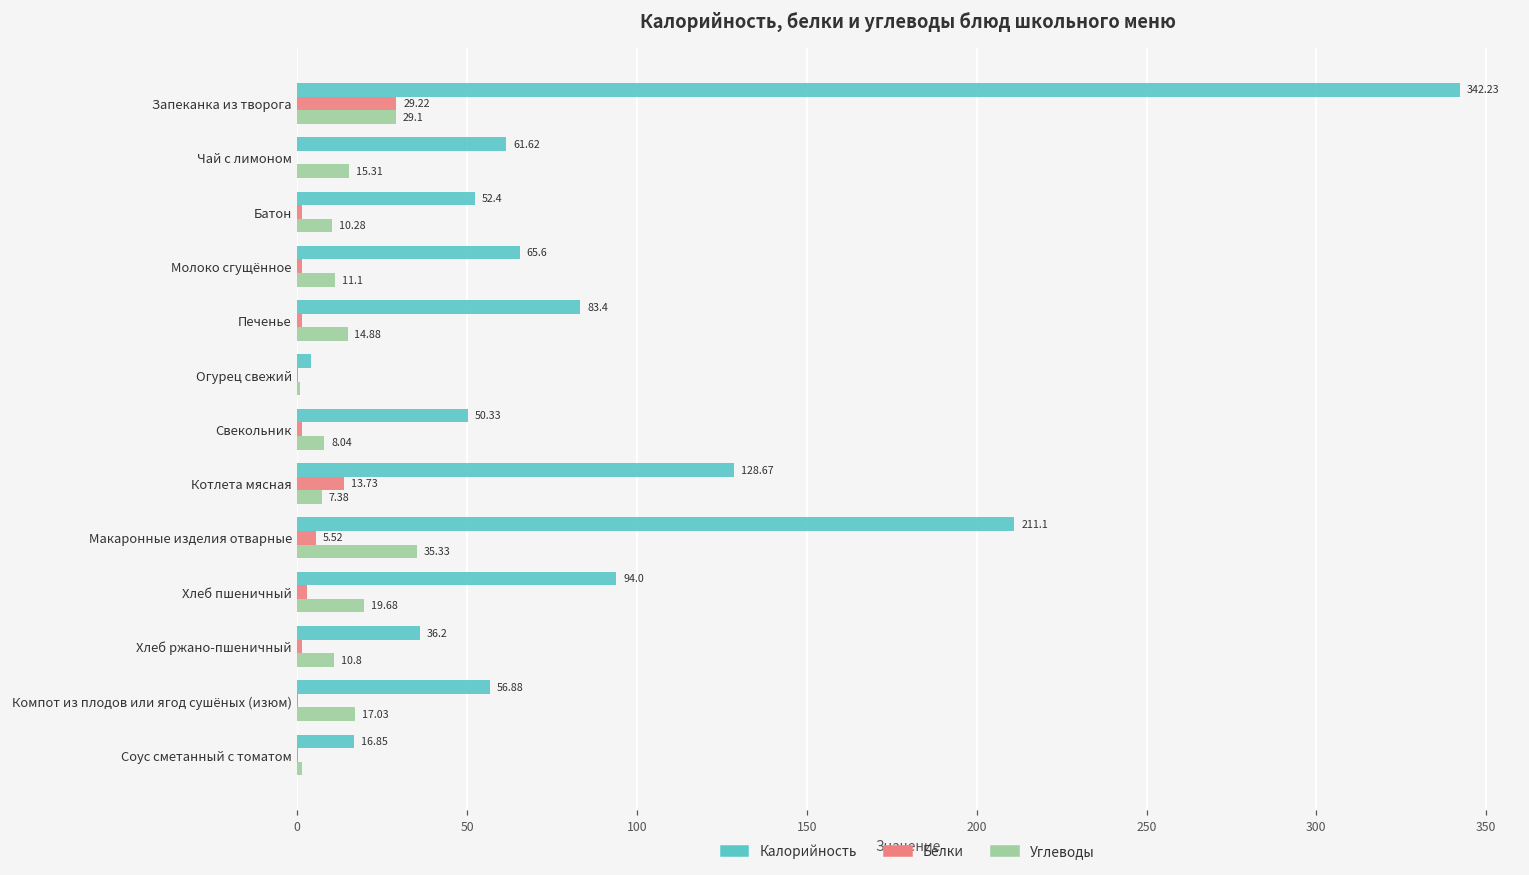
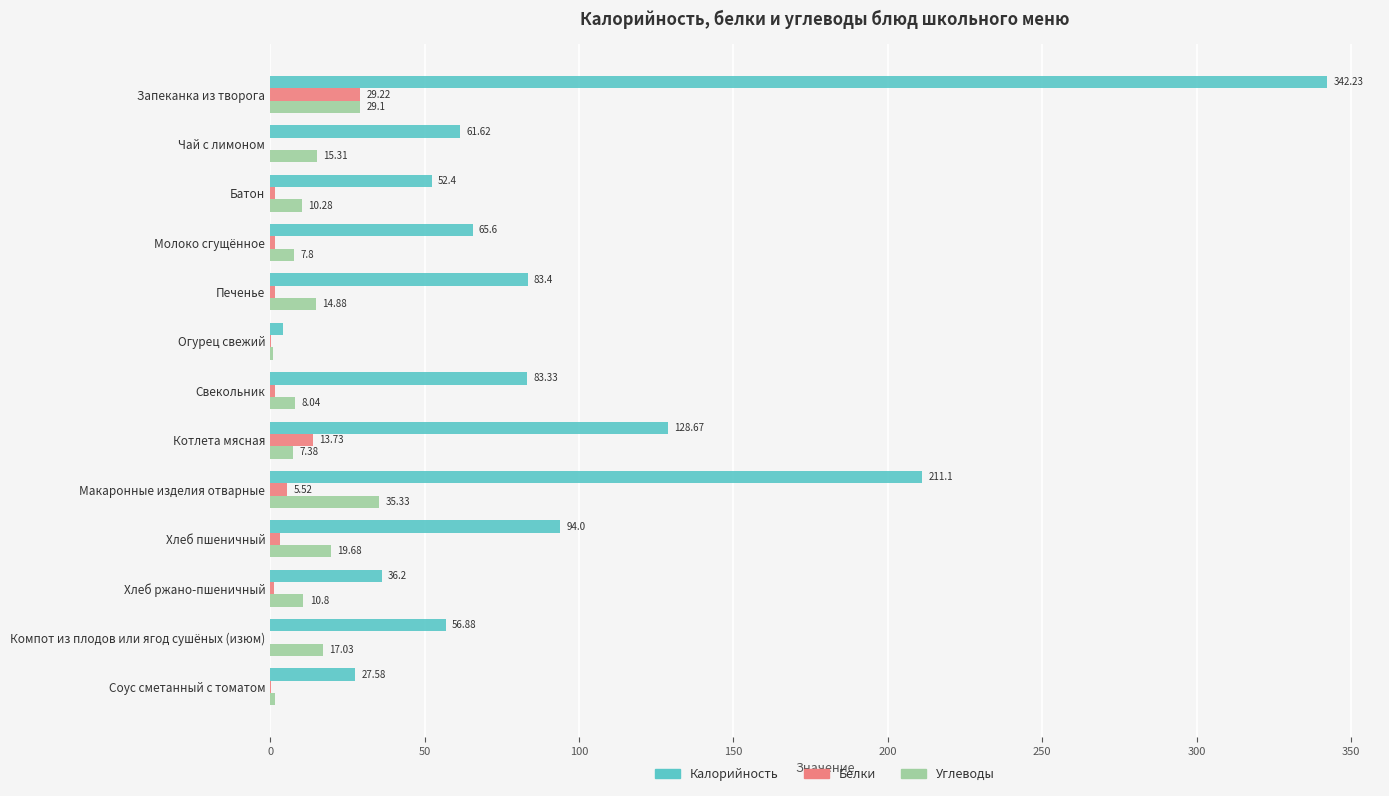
Углеводы, Молоко сгущённое: 11.1 -> 7.8
Калорийность, Свекольник: 50.33 -> 83.33
Калорийность, Соус сметанный с томатом: 16.85 -> 27.58
